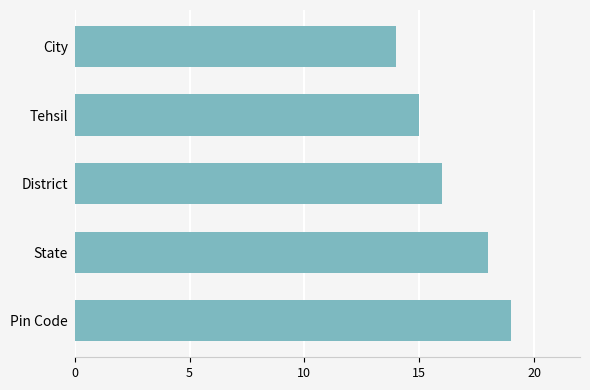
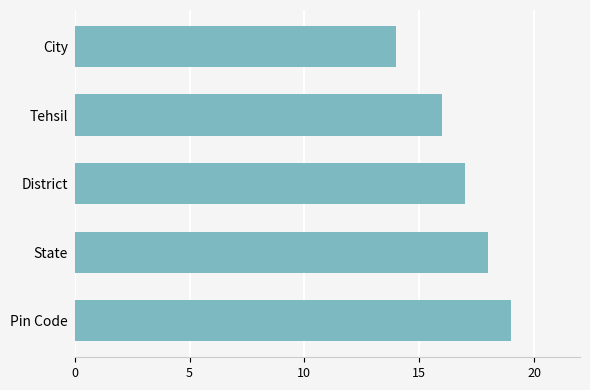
Tehsil: 15 -> 16
District: 16 -> 17
